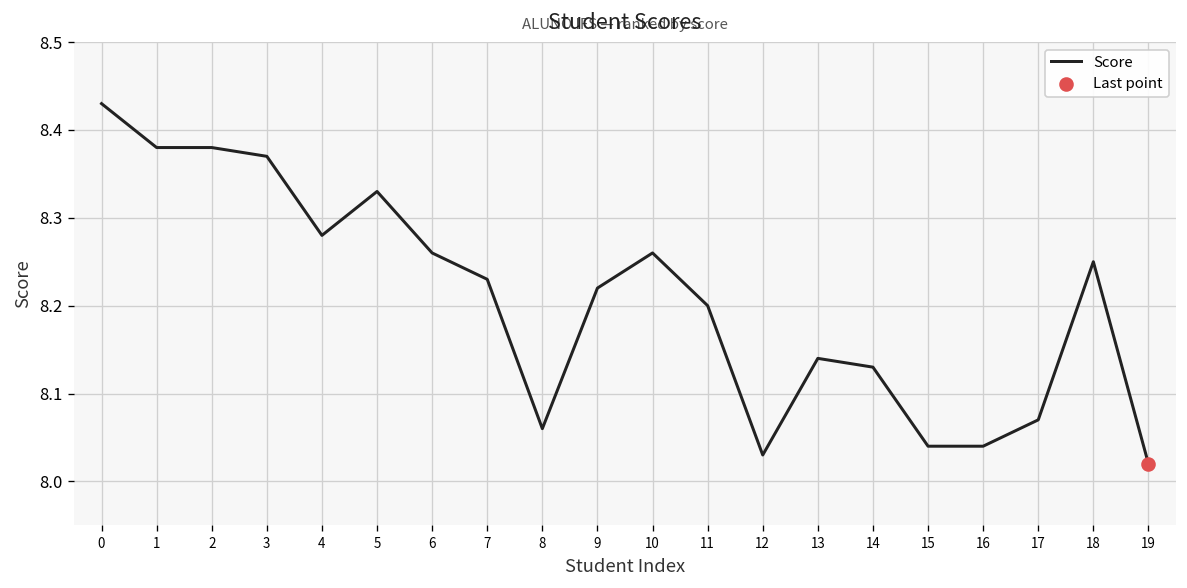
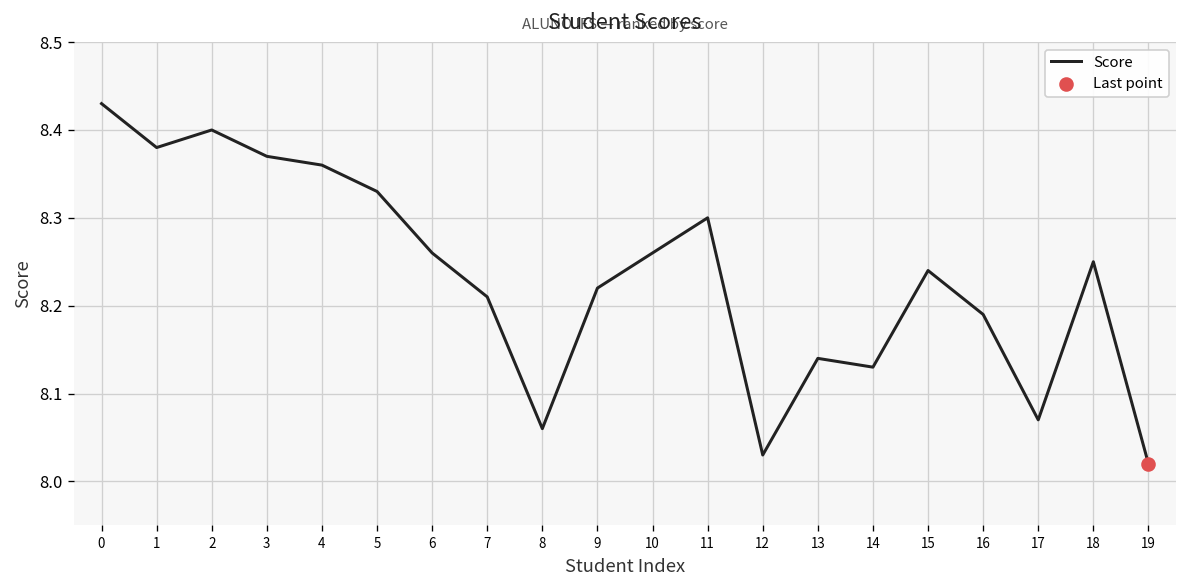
Score, 2: 8.38 -> 8.40
Score, 4: 8.28 -> 8.36
Score, 7: 8.23 -> 8.21
Score, 11: 8.2 -> 8.3
Score, 15: 8.04 -> 8.24
Score, 16: 8.04 -> 8.19
